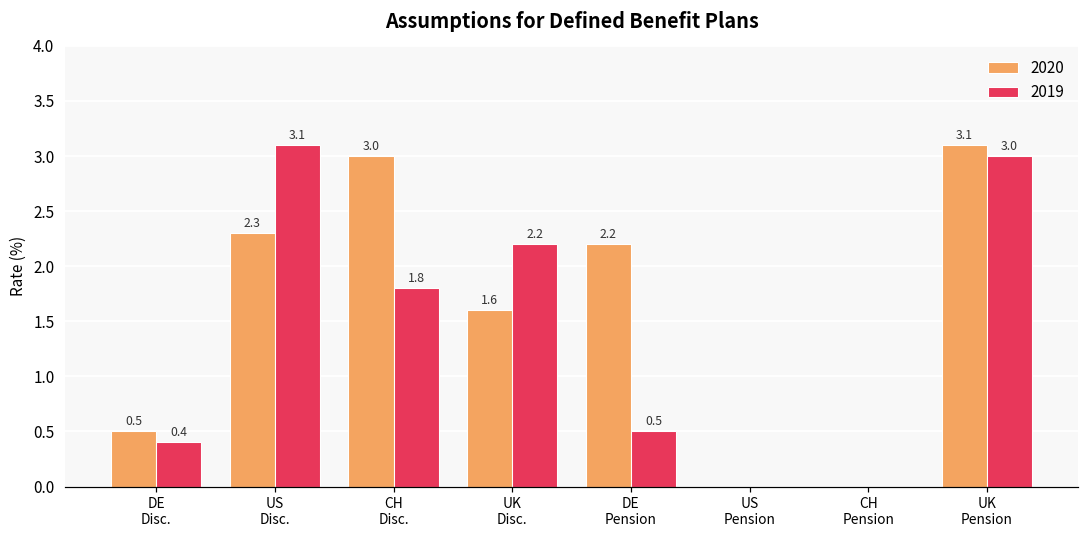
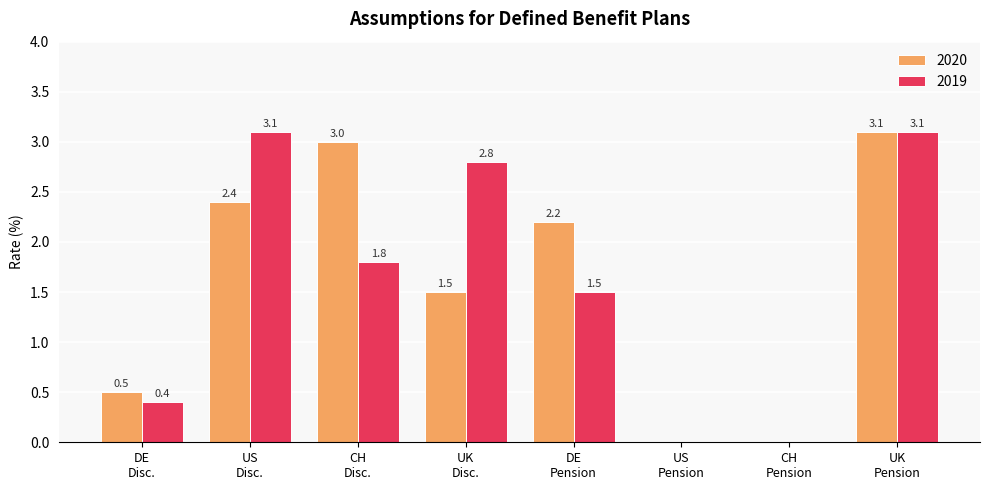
2020, US Disc.: 2.3 -> 2.4
2020, UK Disc.: 1.6 -> 1.5
2019, UK Disc.: 2.2 -> 2.8
2019, DE Pension: 0.5 -> 1.5
2019, UK Pension: 3.0 -> 3.1
